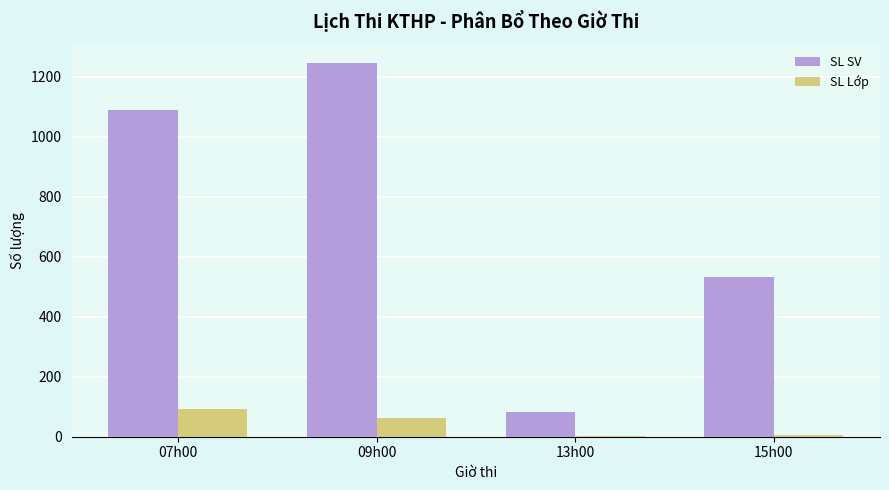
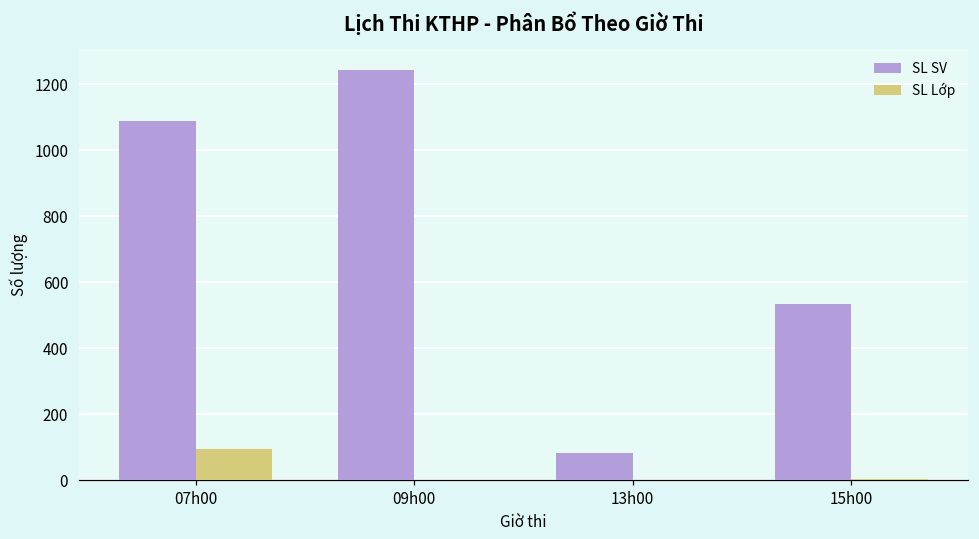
SL Lớp, 09h00: 60 -> 0
